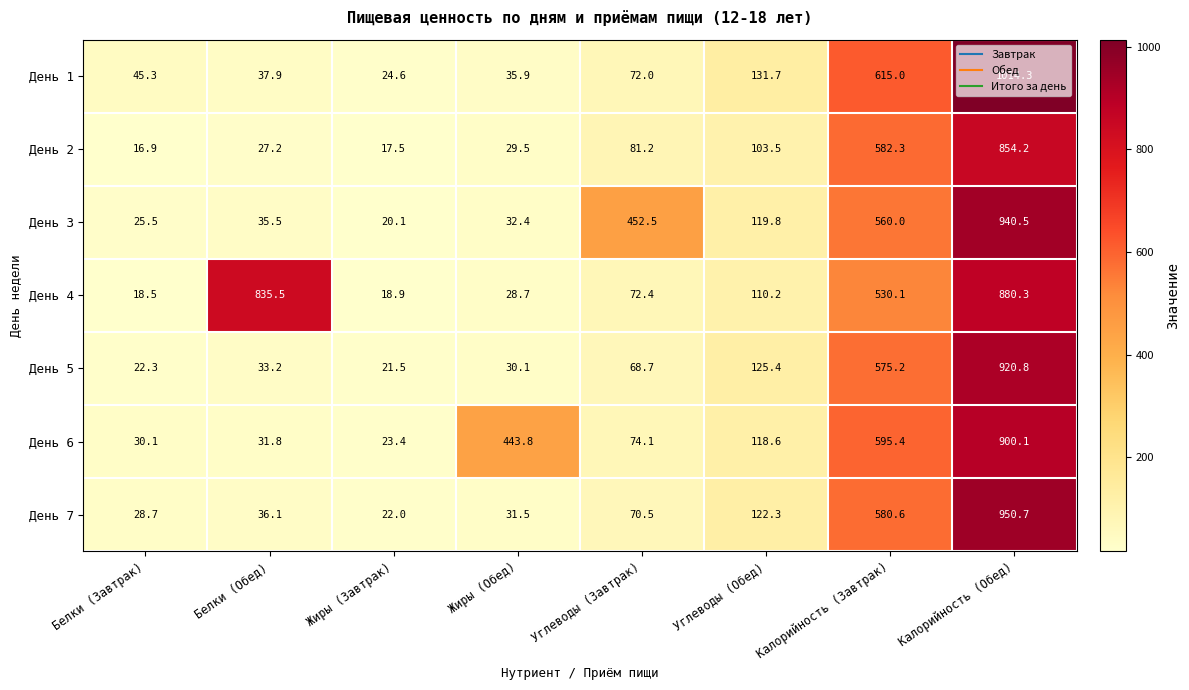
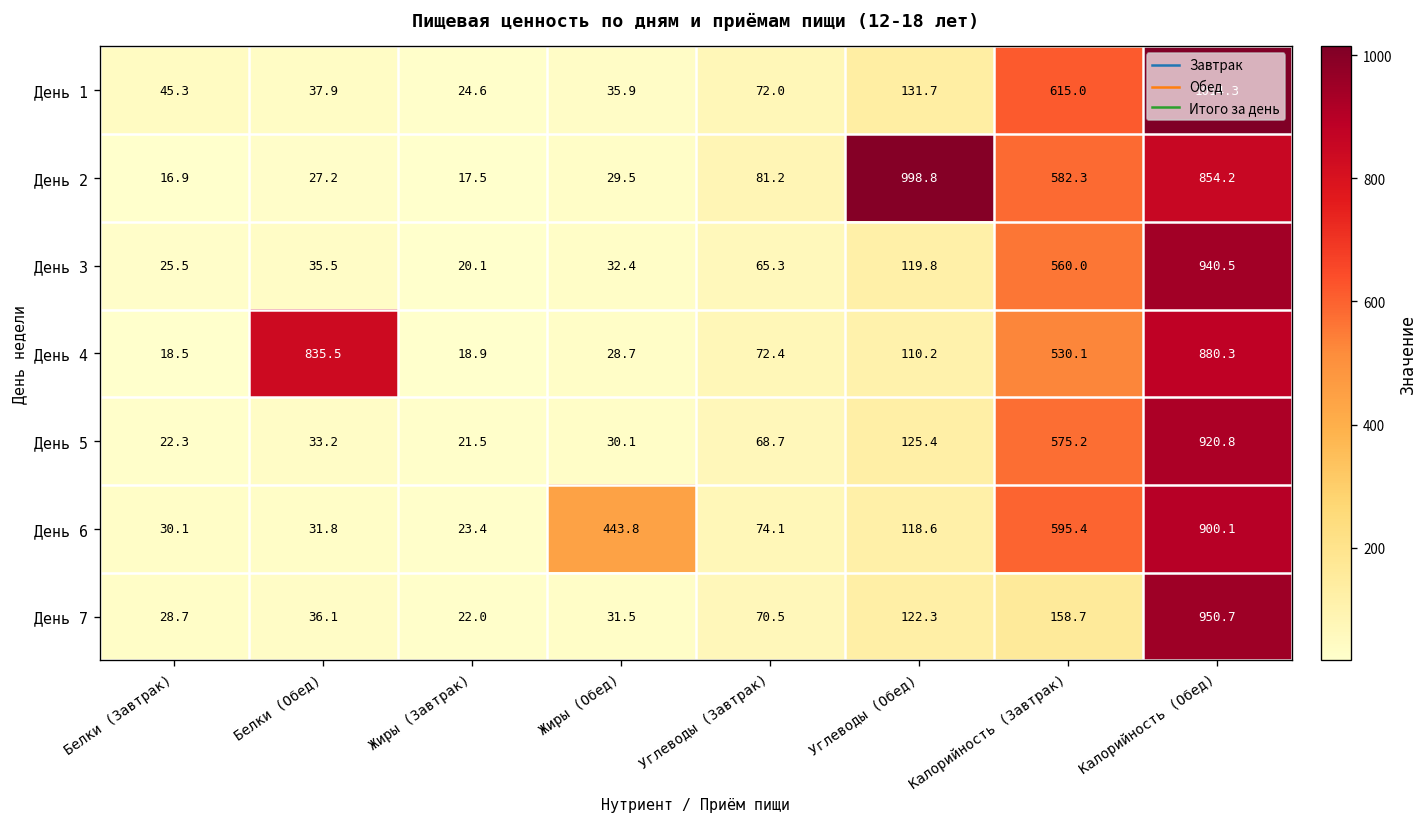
День 2, Углеводы (Обед): 103.5 -> 998.8
День 3, Углеводы (Завтрак): 452.5 -> 65.3
День 7, Калорийность (Завтрак): 580.6 -> 158.7
